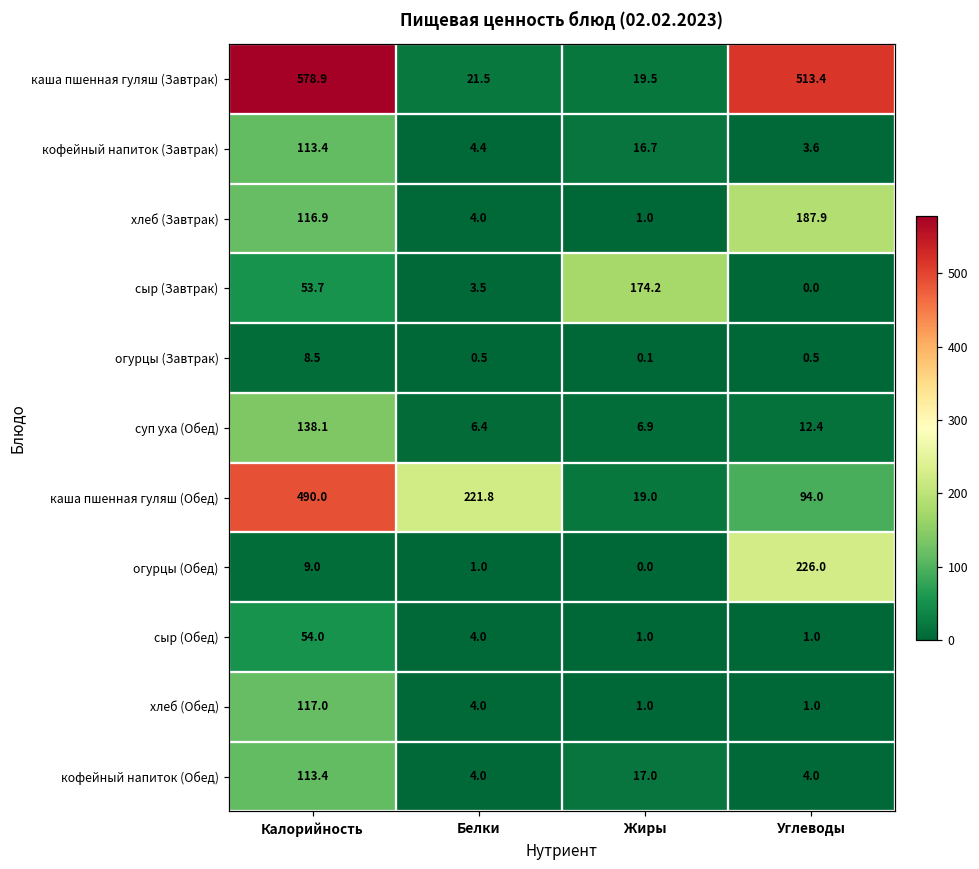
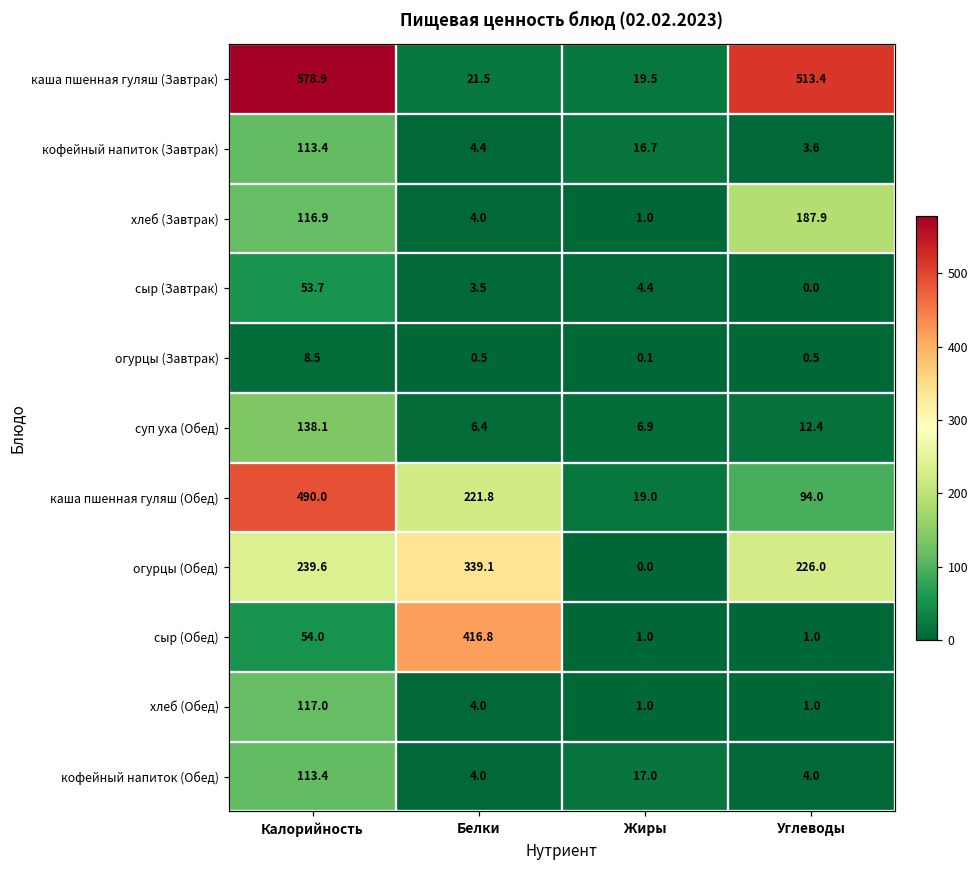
сыр (Завтрак), Жиры: 174.2 -> 4.4
огурцы (Обед), Калорийность: 9.0 -> 239.6
огурцы (Обед), Белки: 1.0 -> 339.1
сыр (Обед), Белки: 4.0 -> 416.8
